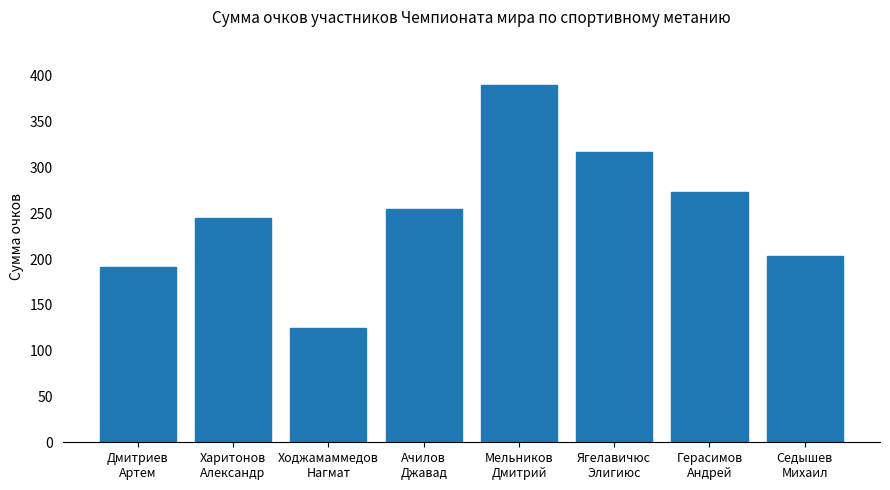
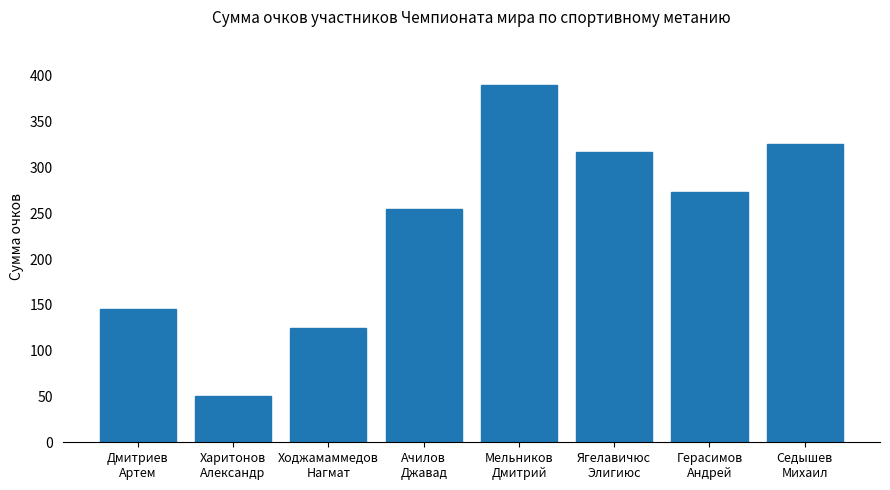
Дмитриев Артем: 190 -> 150
Харитонов Александр: 250 -> 50
Седышев Михаил: 200 -> 330
